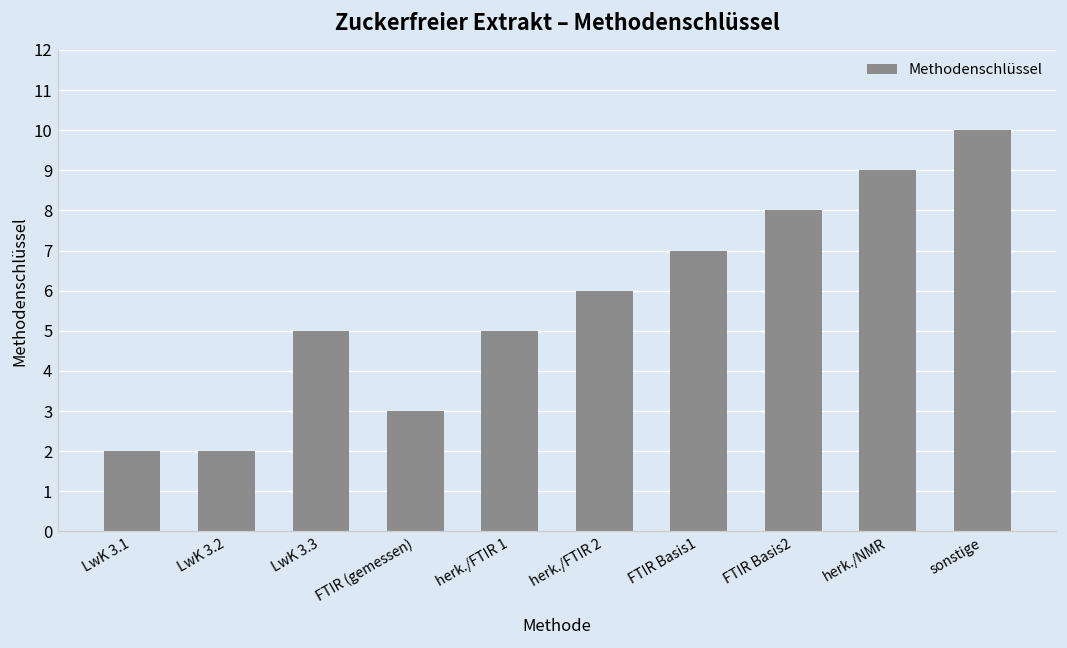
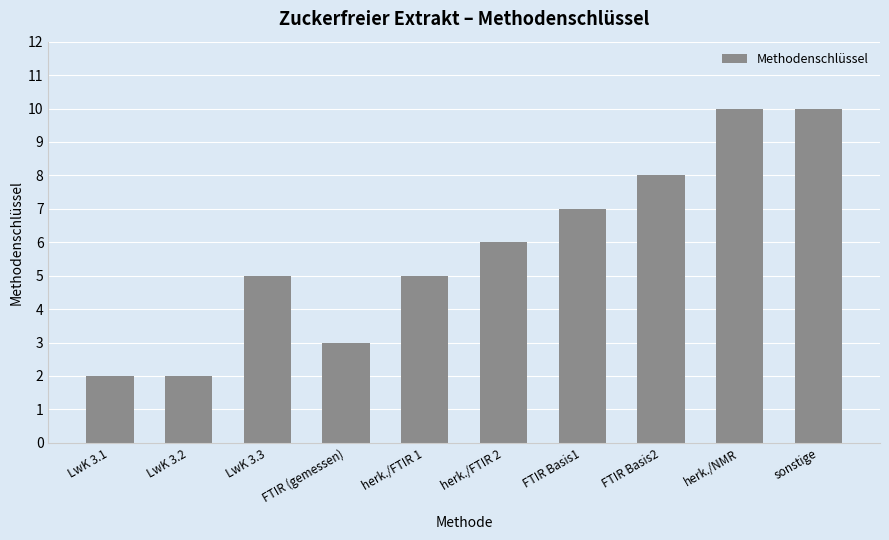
herk./NMR: 9 -> 10
